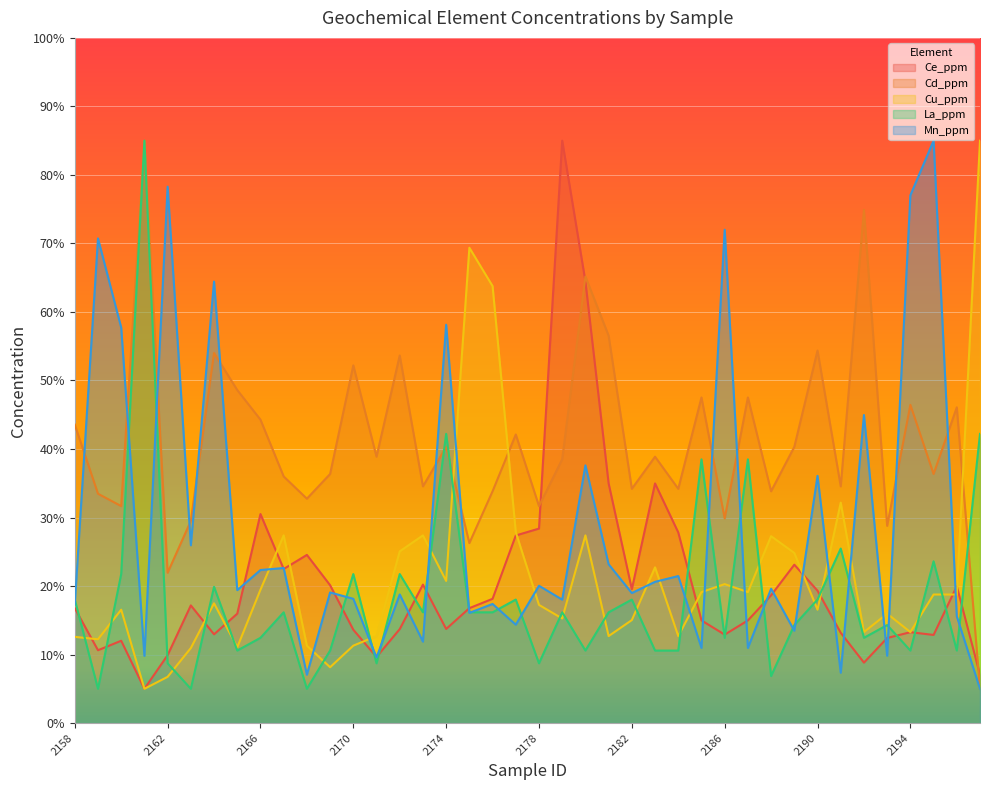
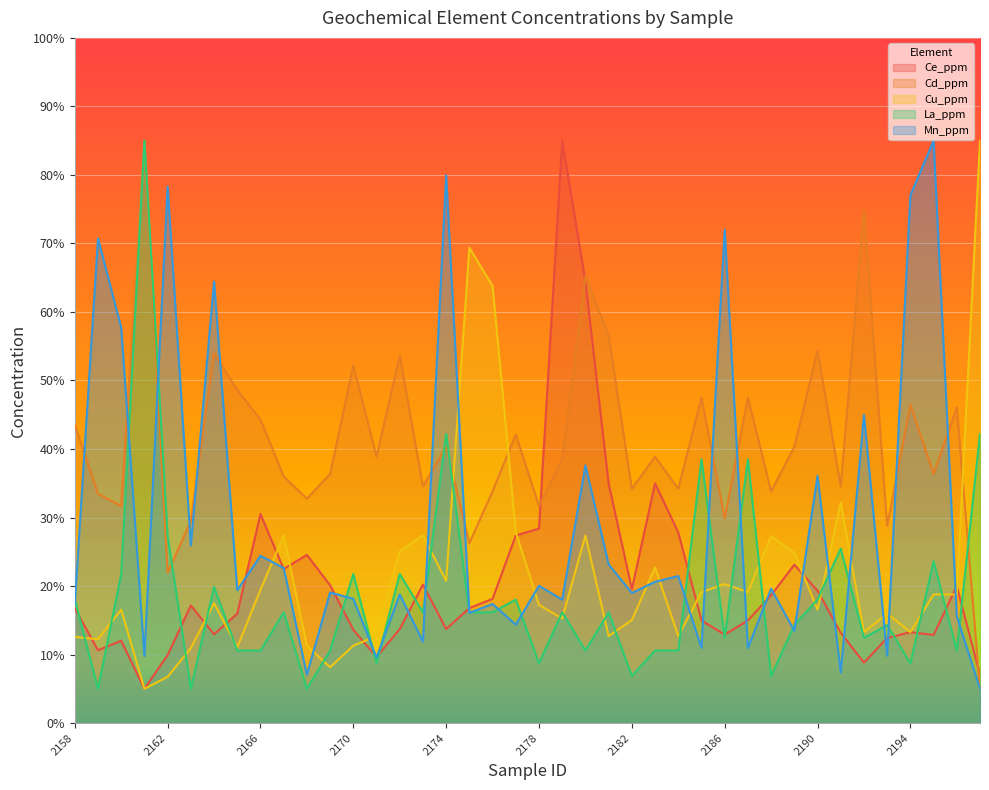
La_ppm, 2162: 9% -> 27%
La_ppm, 2166: 12% -> 11%
Mn_ppm, 2166: 22% -> 24%
Mn_ppm, 2174: 58% -> 80%
La_ppm, 2182: 18% -> 7%
La_ppm, 2194: 11% -> 9%
